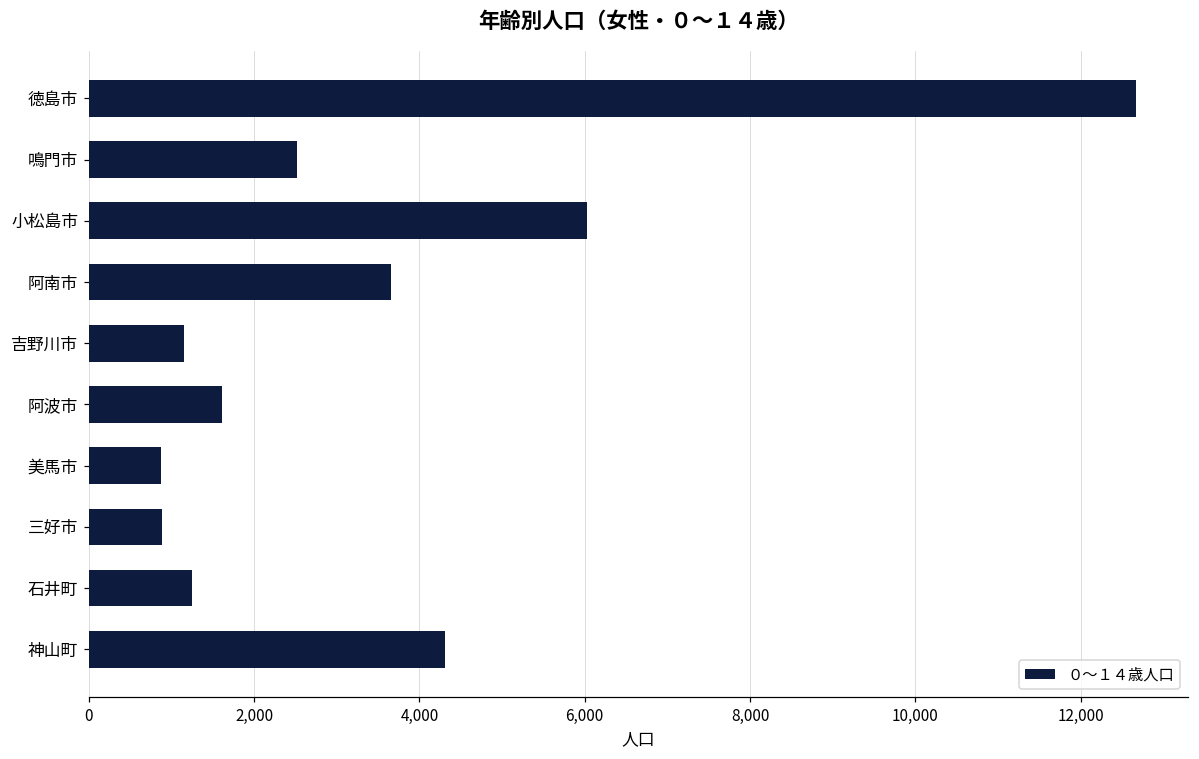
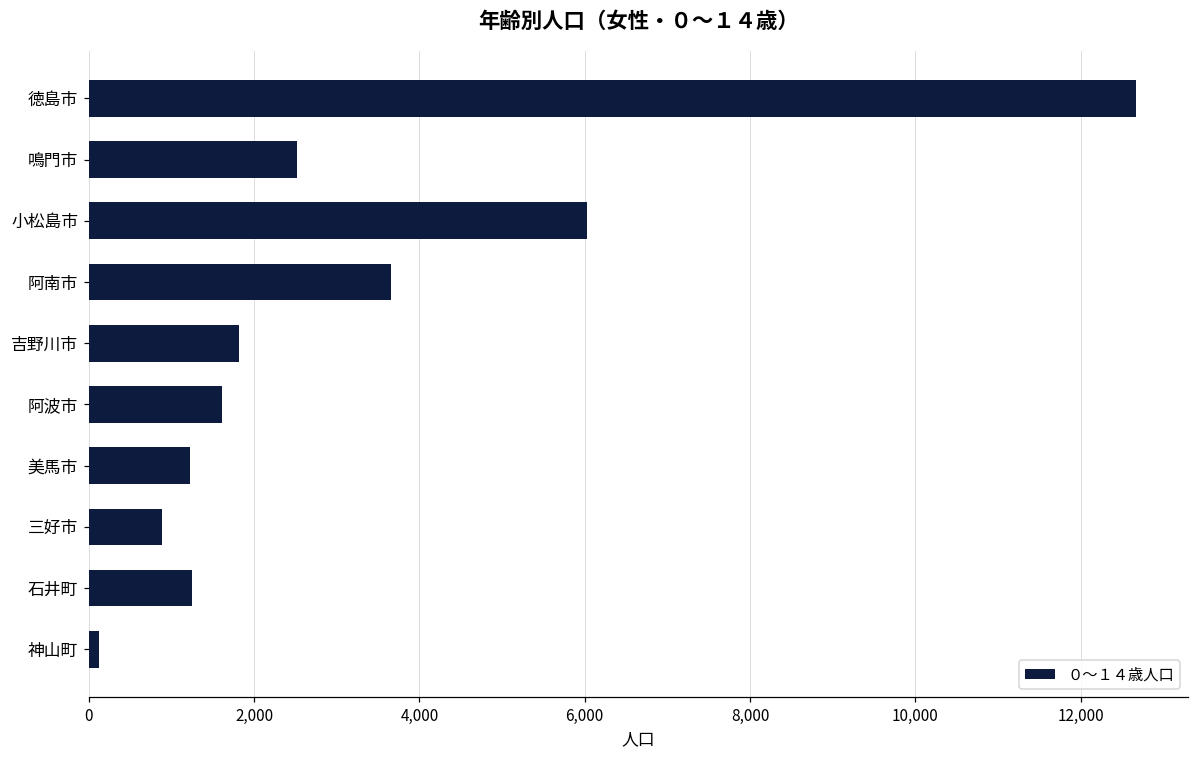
吉野川市: 1,200 -> 1,800
美馬市: 900 -> 1,200
神山町: 4,300 -> 100
